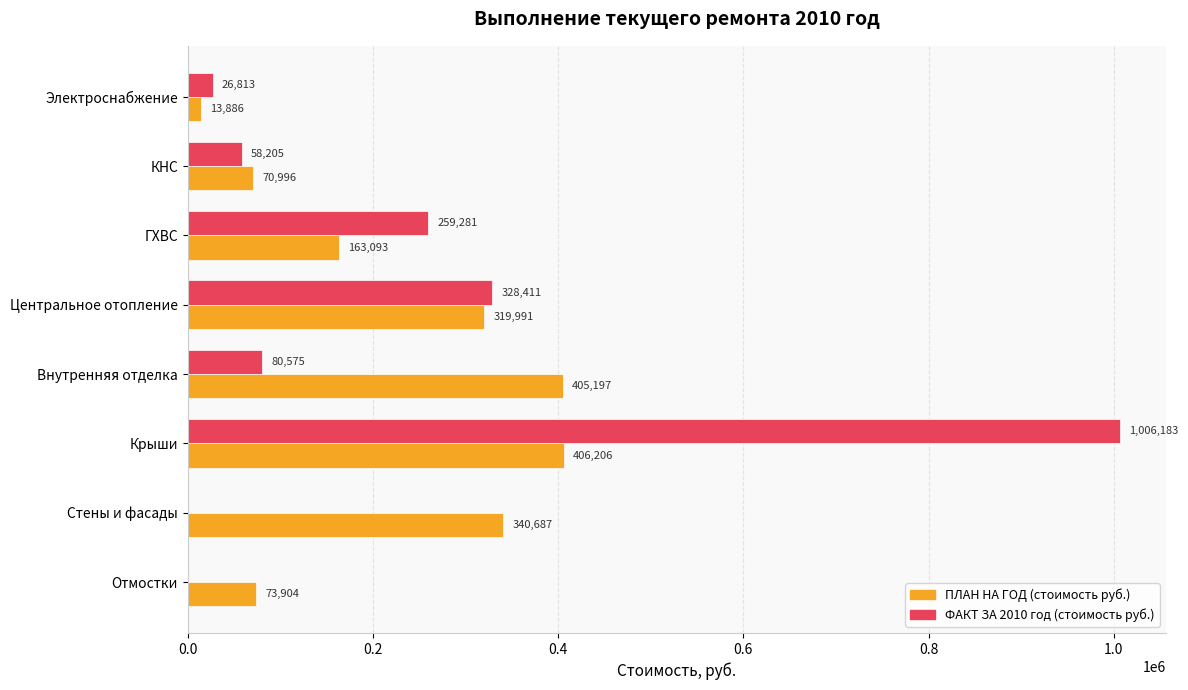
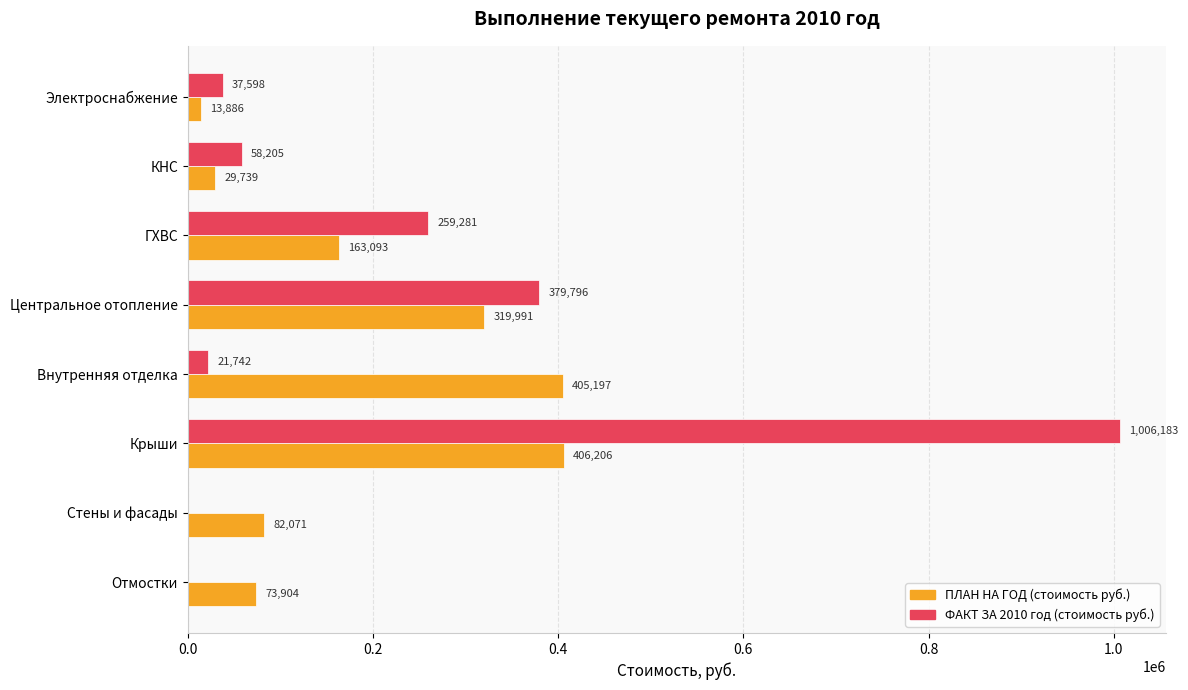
ФАКТ ЗА 2010 год (стоимость руб.), Электроснабжение: 26,813 -> 37,598
ПЛАН НА ГОД (стоимость руб.), КНС: 70,996 -> 29,739
ФАКТ ЗА 2010 год (стоимость руб.), Центральное отопление: 328,411 -> 379,796
ФАКТ ЗА 2010 год (стоимость руб.), Внутренняя отделка: 80,575 -> 21,742
ПЛАН НА ГОД (стоимость руб.), Стены и фасады: 340,687 -> 82,071
